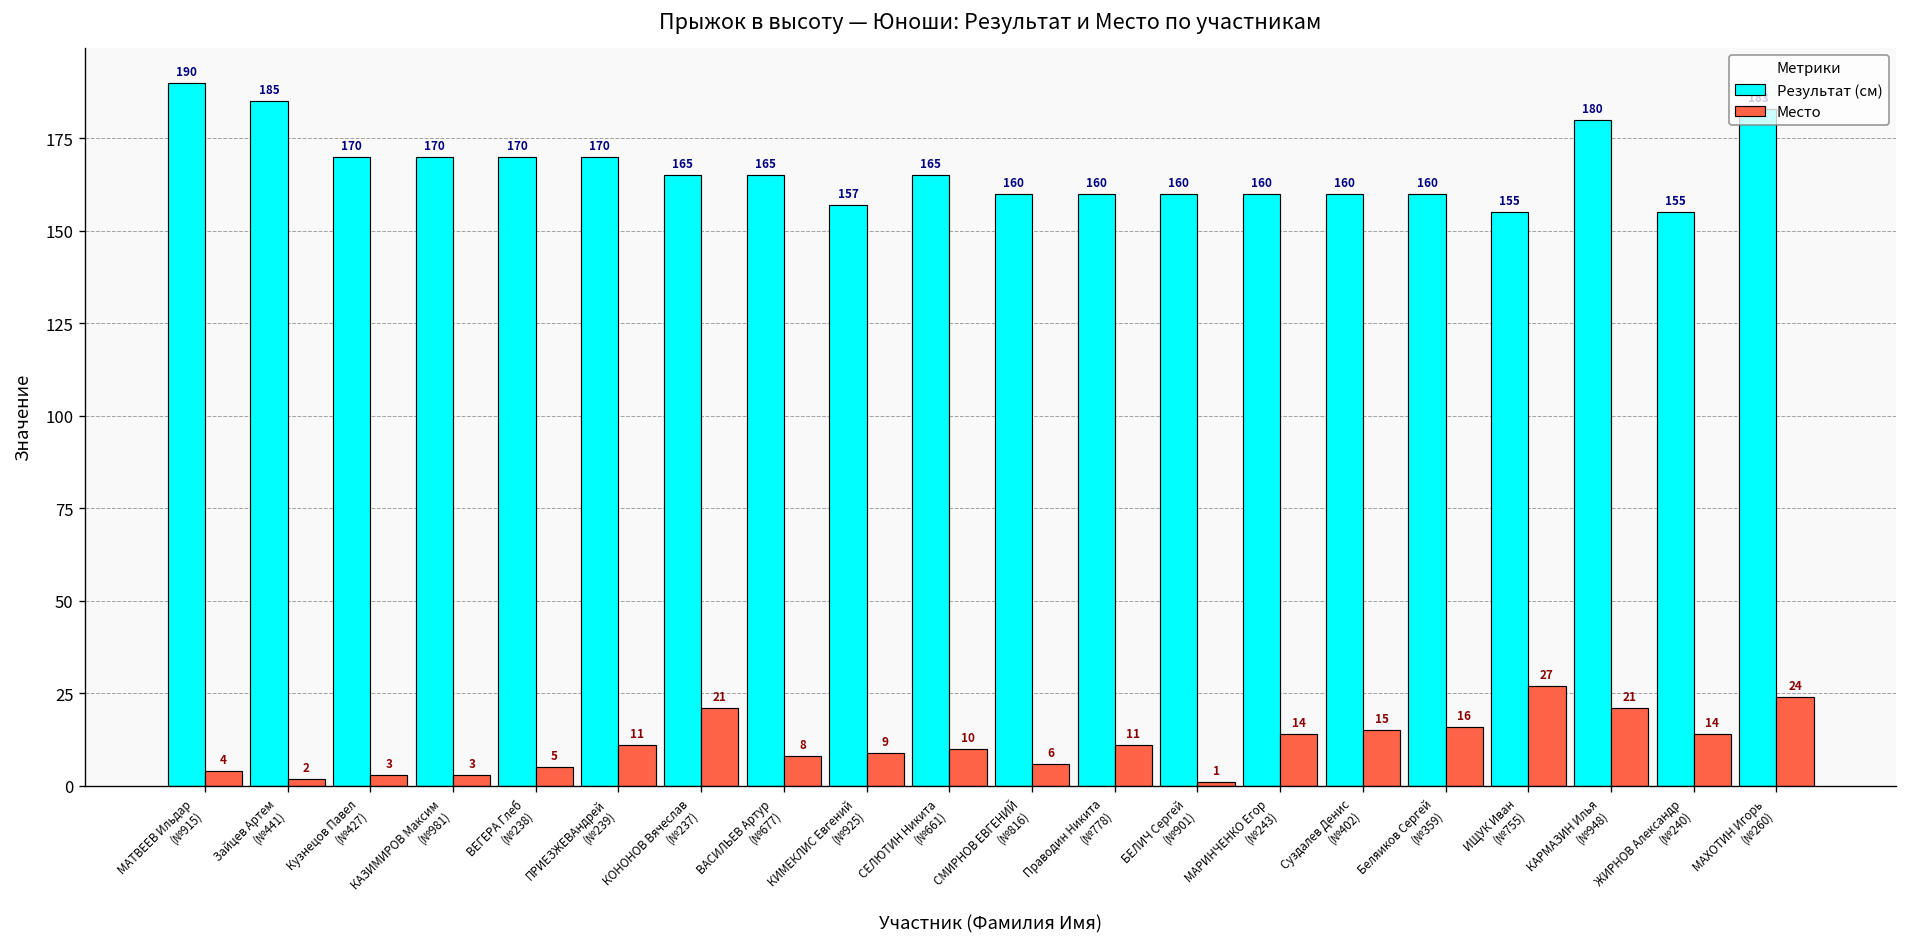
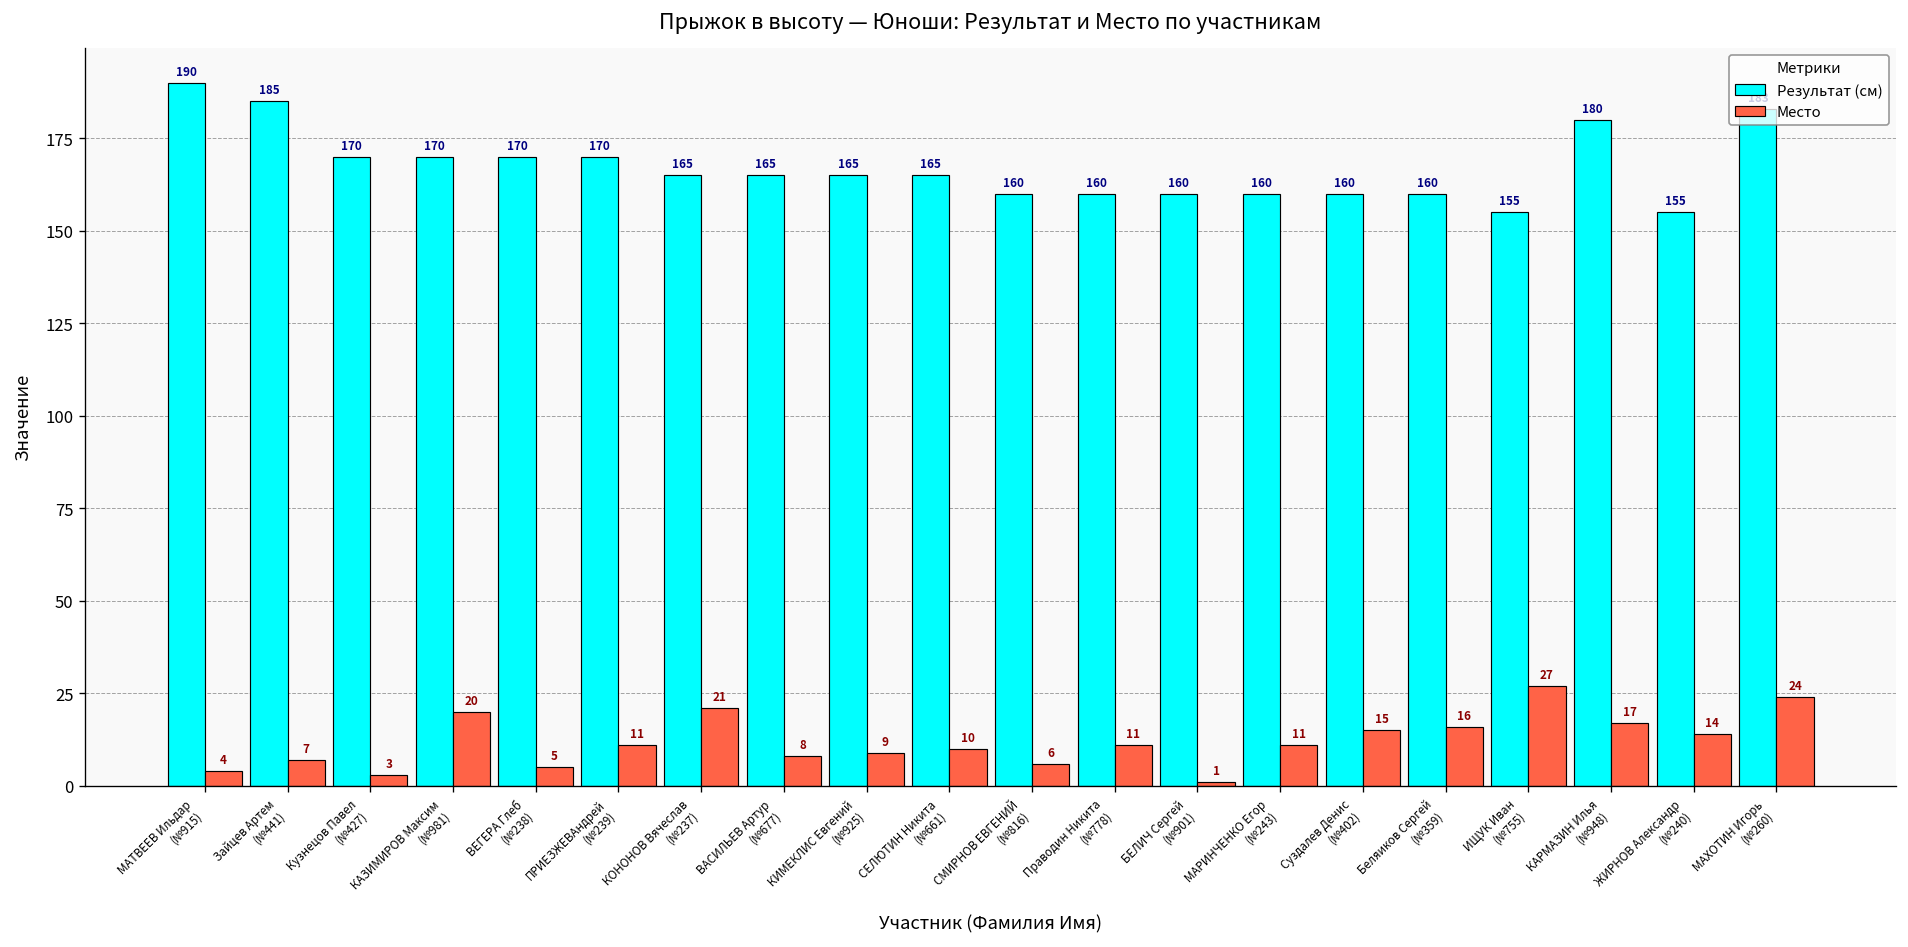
Место, Зайцев Артем (№441): 2 -> 7
Место, КАЗИМИРОВ Максим (№981): 3 -> 20
Результат (см), КИМЕКЛИС Евгений (№925): 157 -> 165
Место, МАРИНЧЕНКО Егор (№243): 14 -> 11
Место, КАРМАЗИН Илья (№948): 21 -> 17
